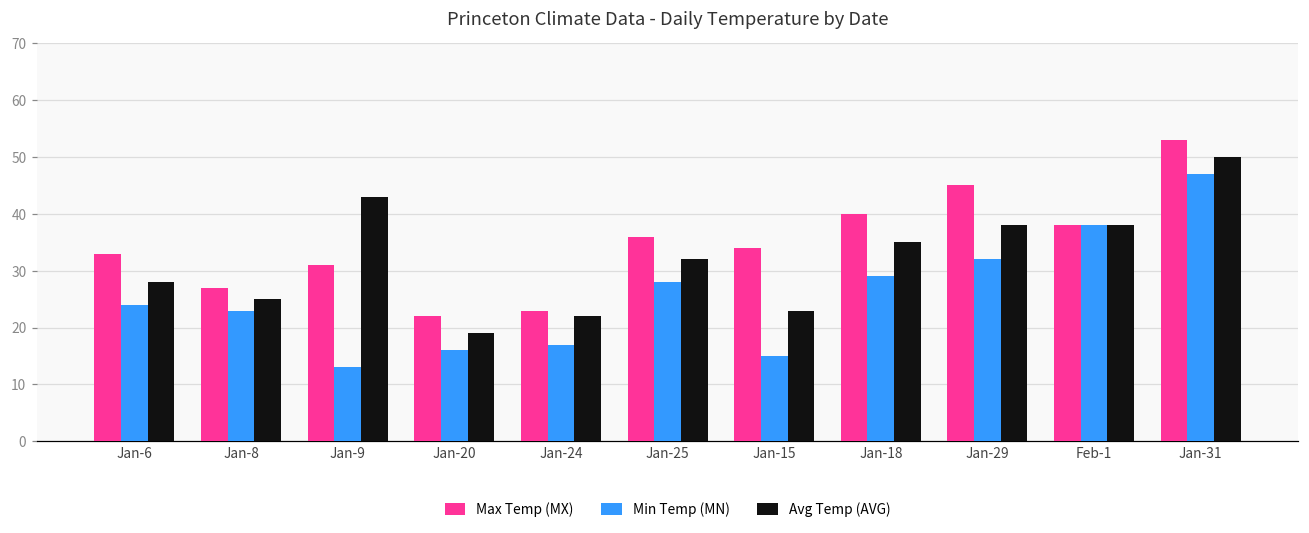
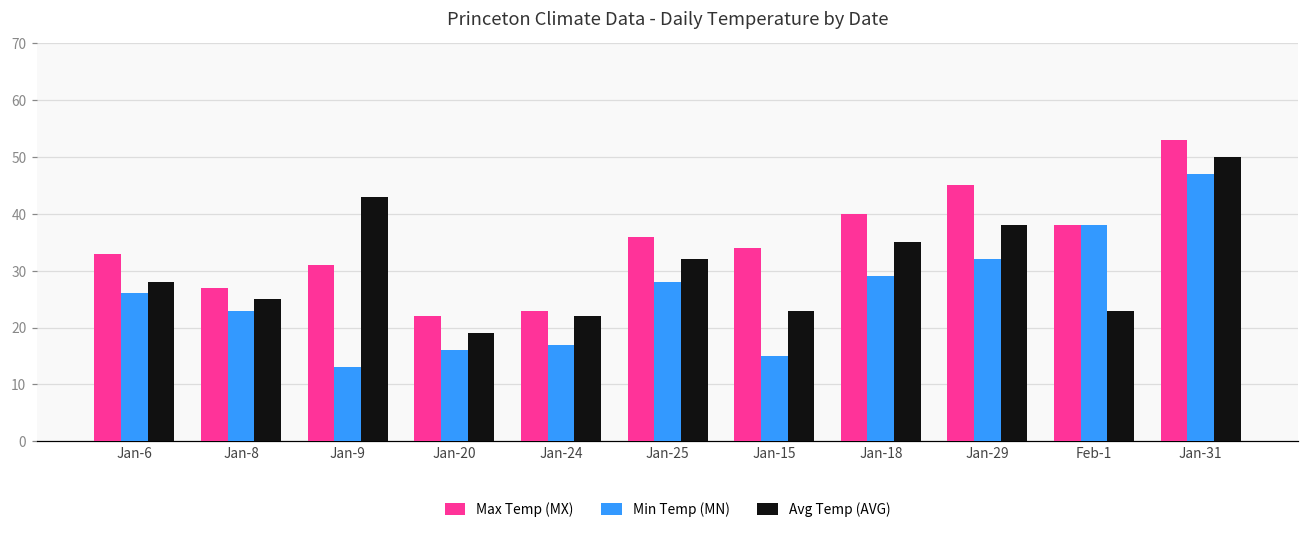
Min Temp (MN), Jan-6: 24 -> 26
Avg Temp (AVG), Feb-1: 38 -> 23
